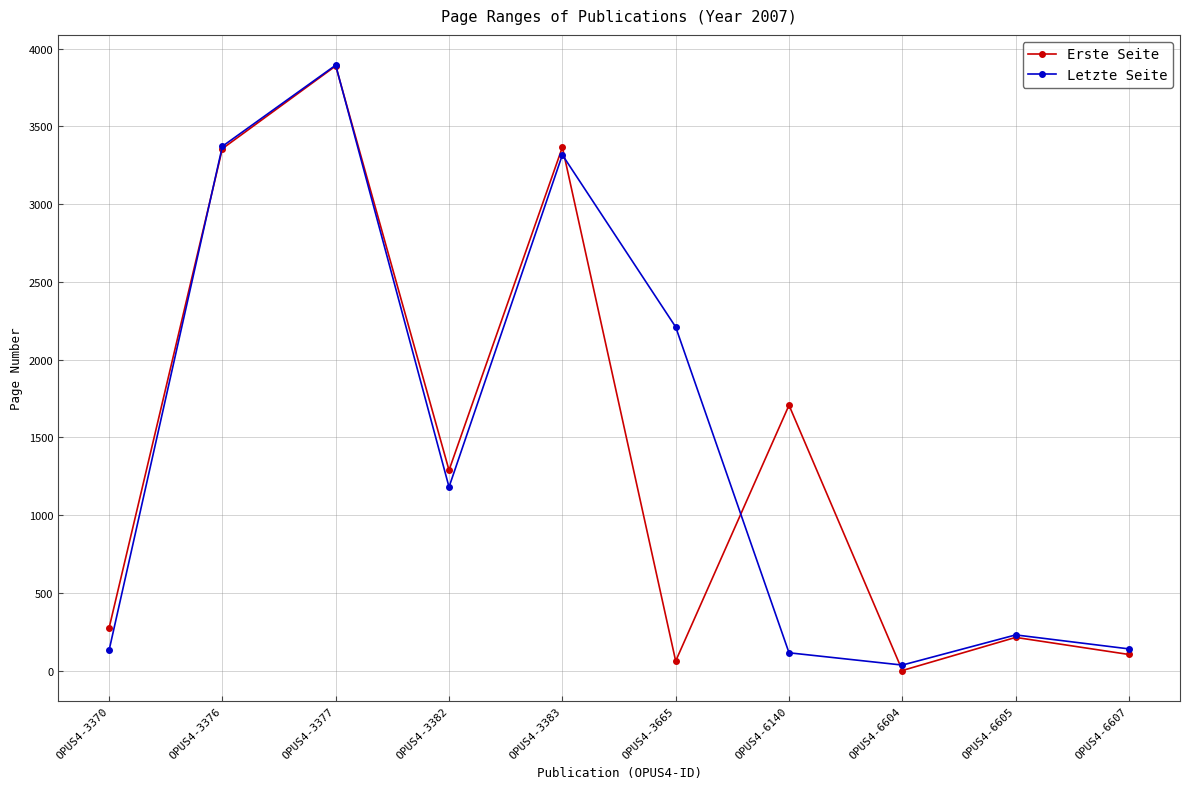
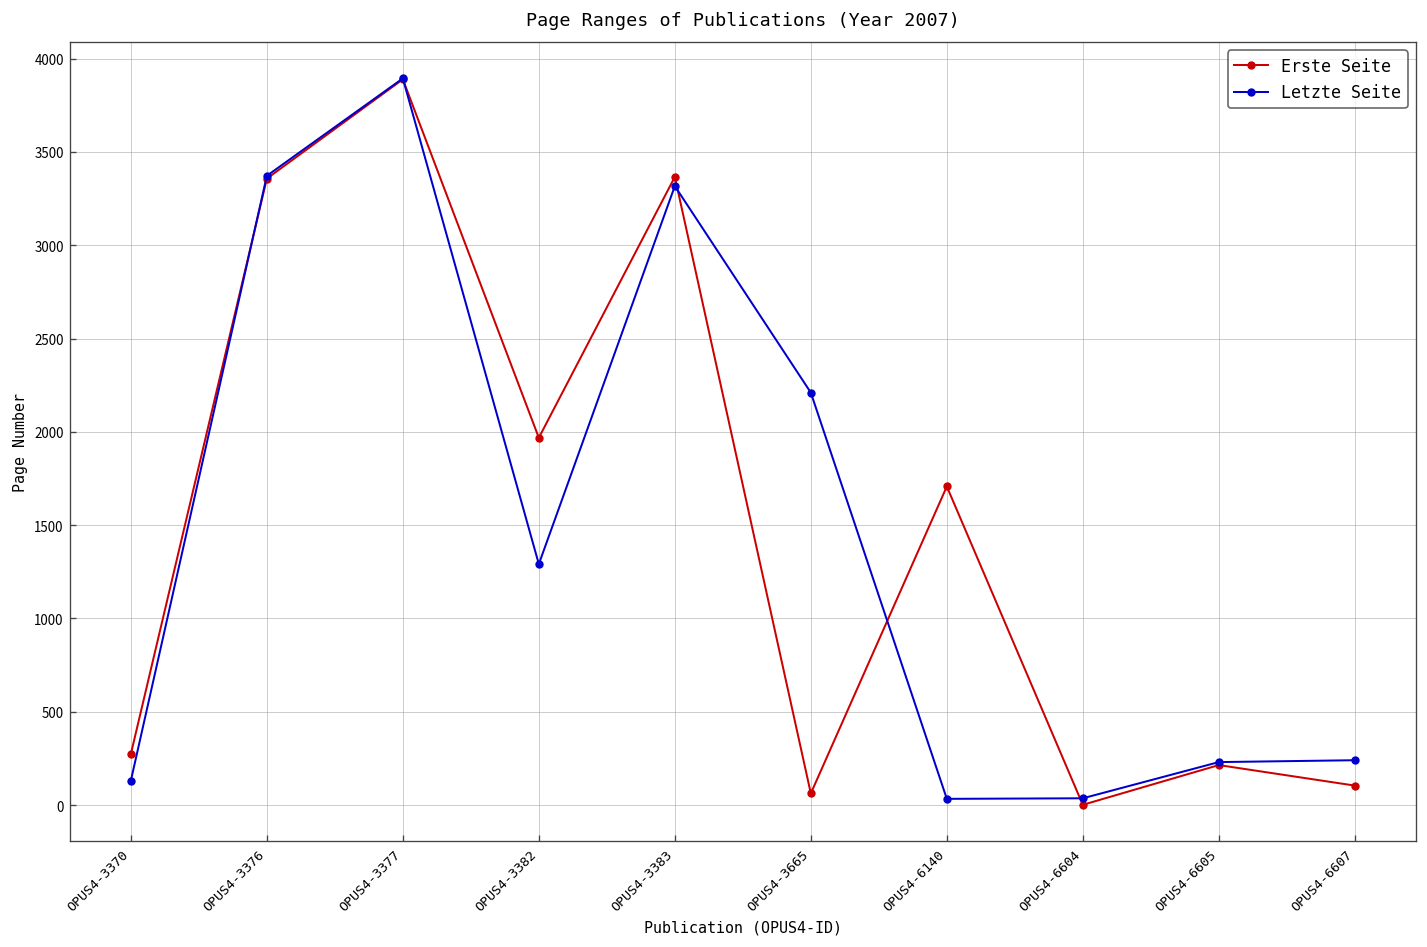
Erste Seite, OPUS4-3382: 1290 -> 1970
Letzte Seite, OPUS4-3382: 1180 -> 1290
Letzte Seite, OPUS4-6140: 120 -> 30
Letzte Seite, OPUS4-6607: 140 -> 240
